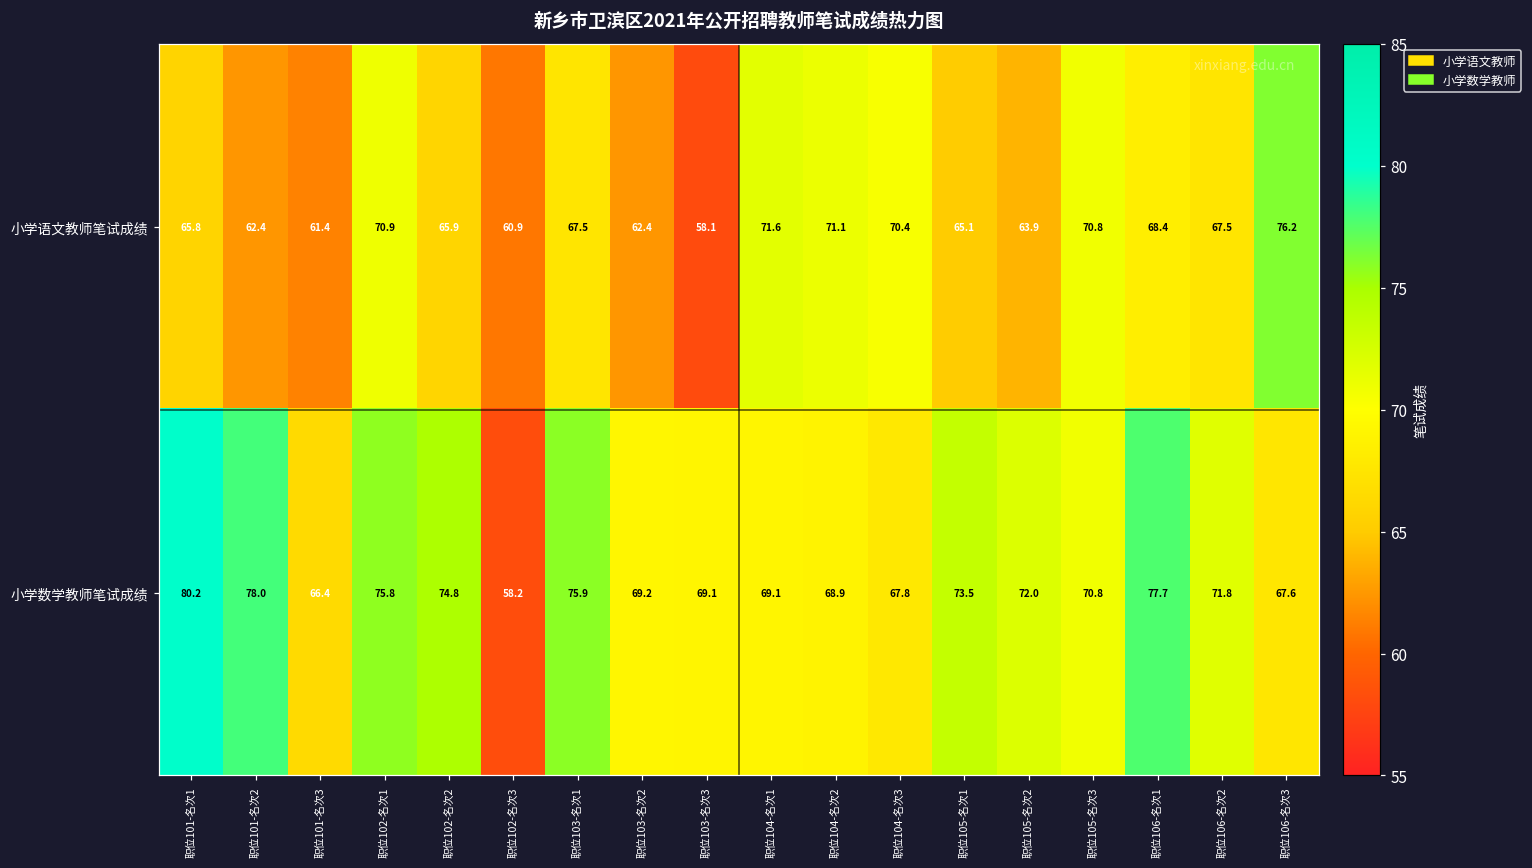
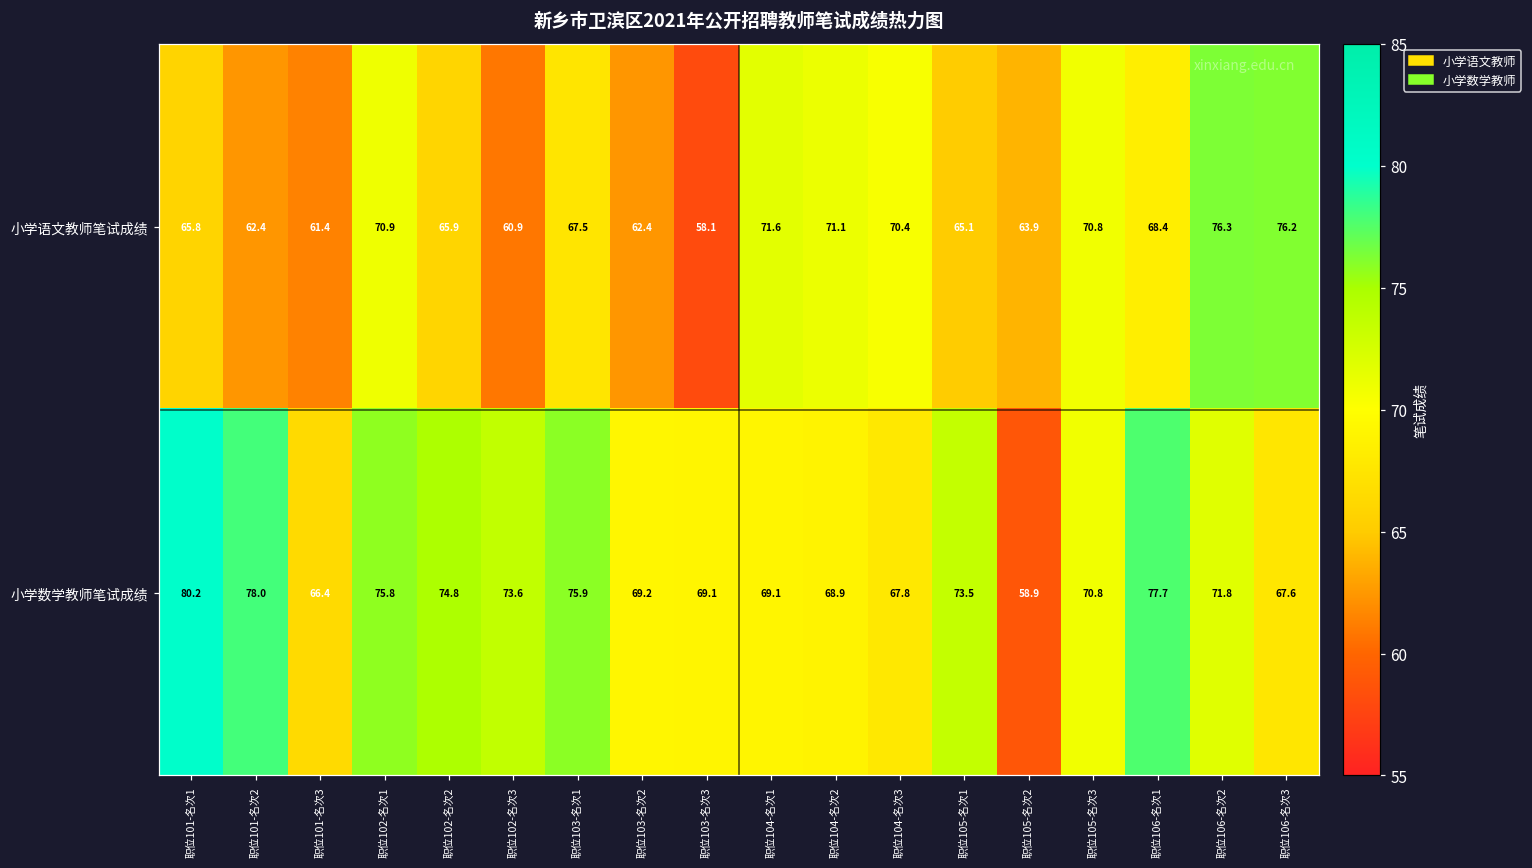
小学语文教师笔试成绩, 职位106-名次2: 67.5 -> 76.3
小学数学教师笔试成绩, 职位102-名次3: 58.2 -> 73.6
小学数学教师笔试成绩, 职位105-名次2: 72.0 -> 58.9
